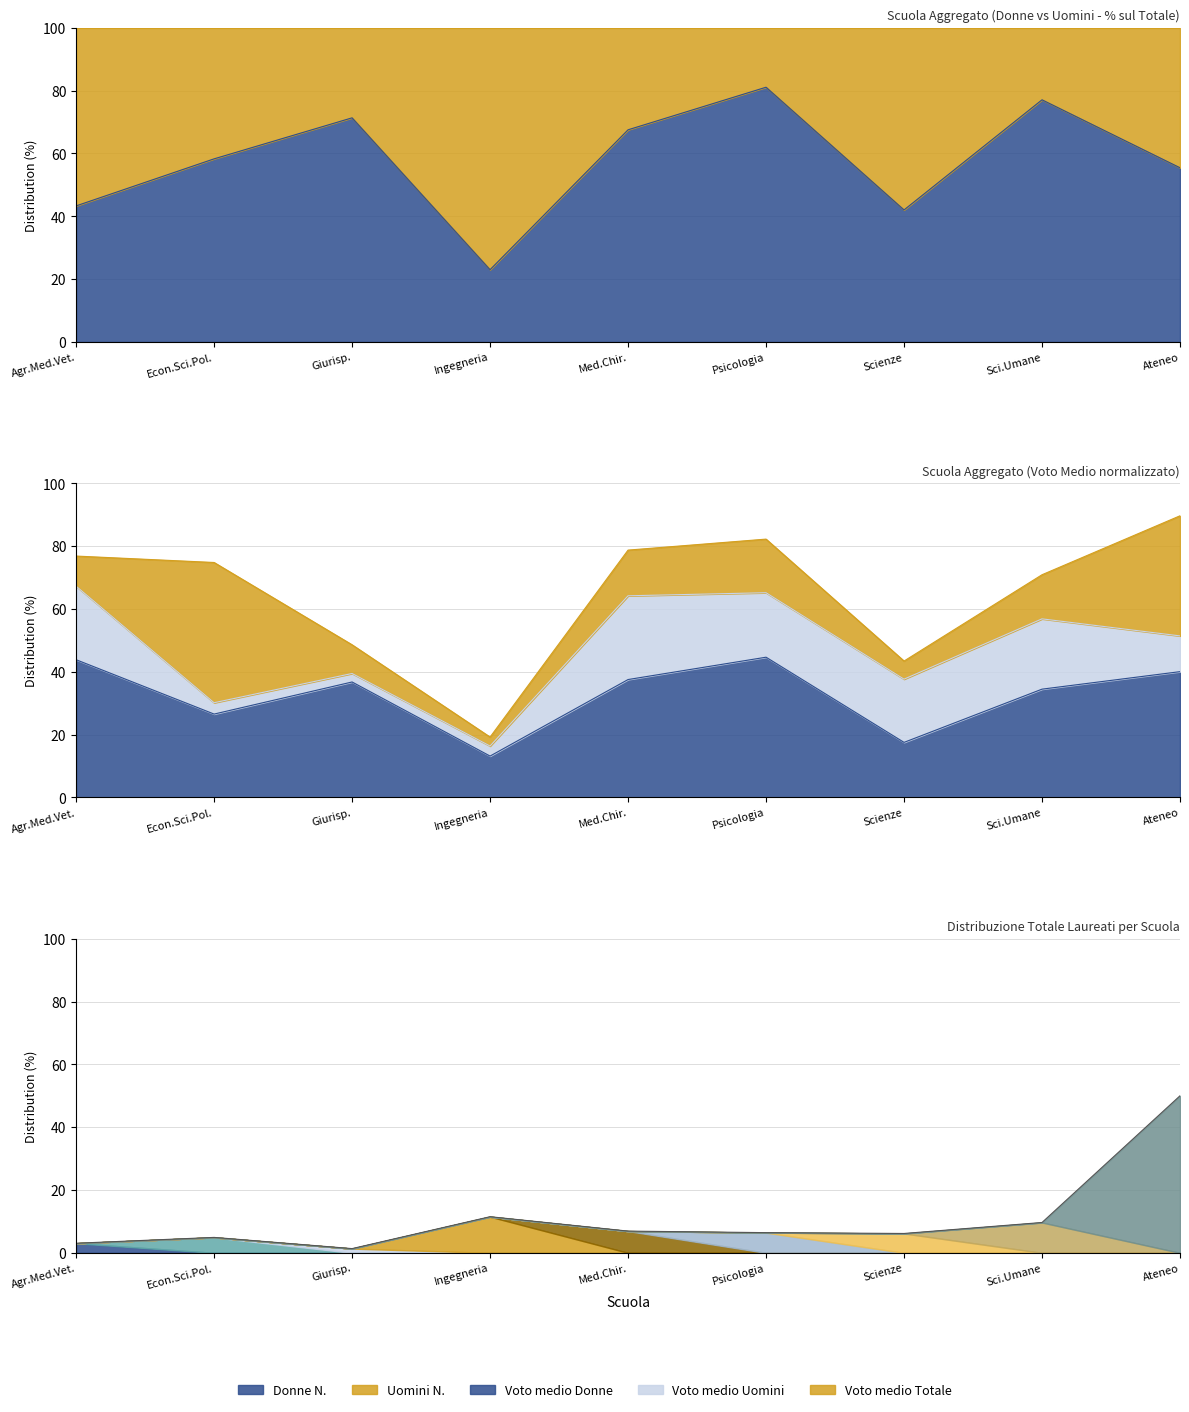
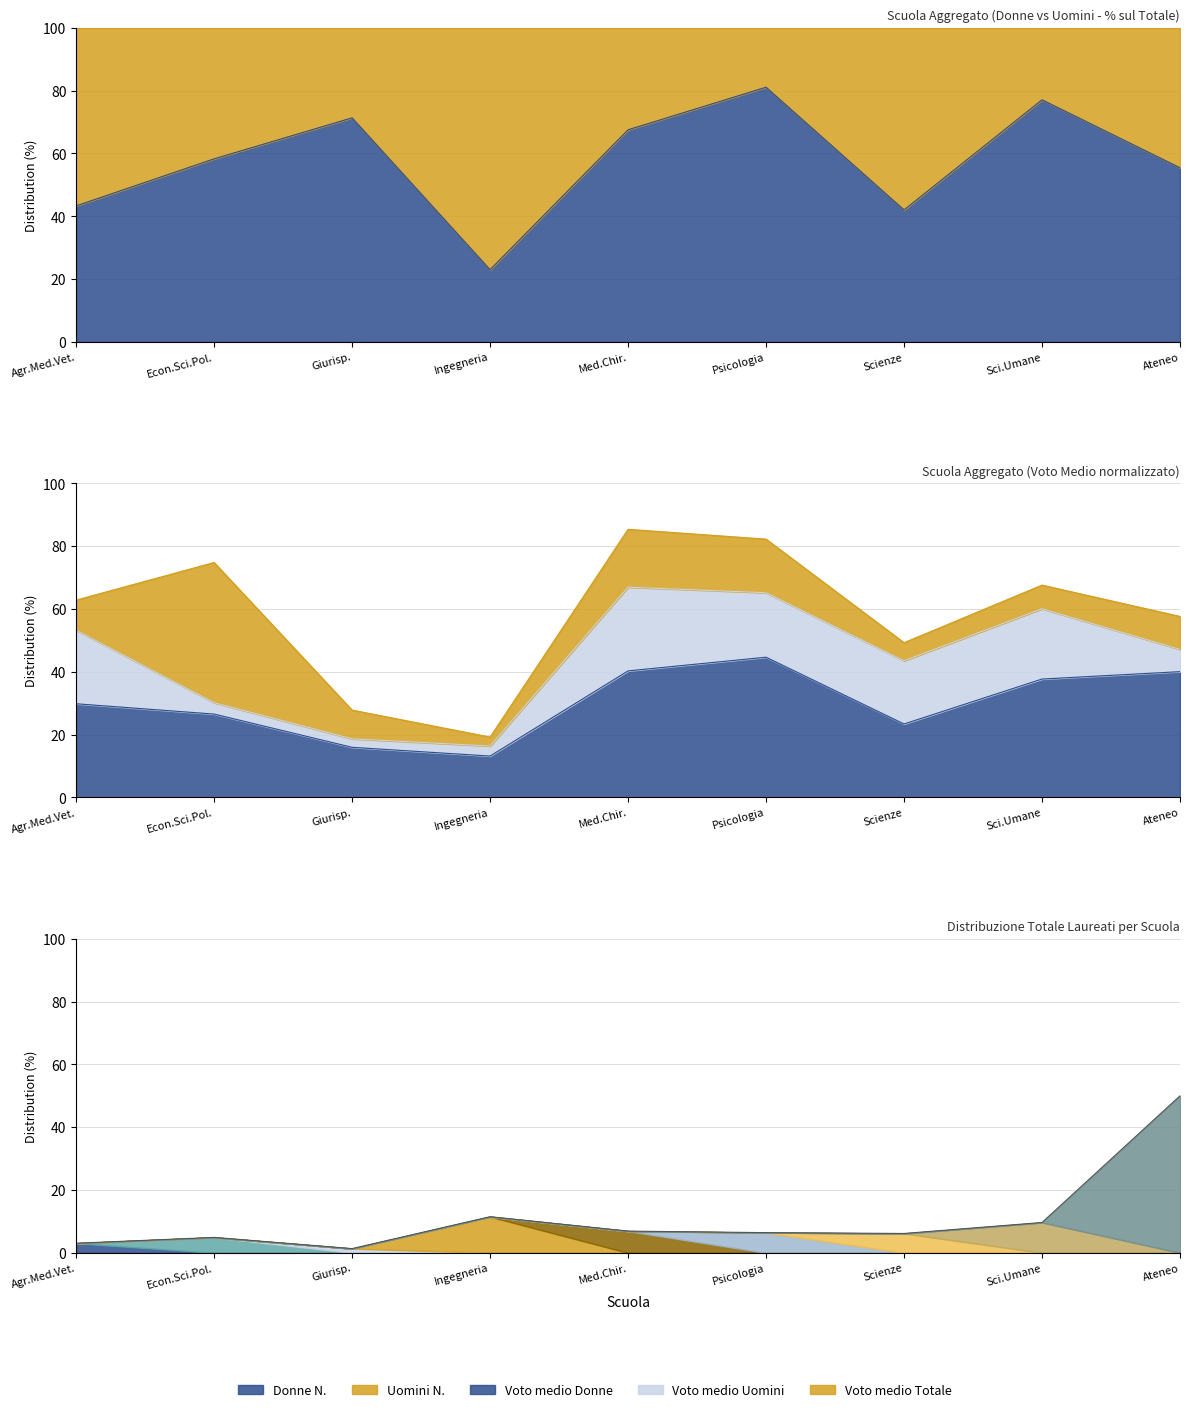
Scuola Aggregato (Voto Medio normalizzato), Voto medio Donne, Agr.Med.Vet.: 44 -> 30
Scuola Aggregato (Voto Medio normalizzato), Voto medio Donne, Giurisp.: 37 -> 16
Scuola Aggregato (Voto Medio normalizzato), Voto medio Donne, Med.Chir.: 38 -> 40
Scuola Aggregato (Voto Medio normalizzato), Voto medio Totale, Med.Chir.: 15 -> 18
Scuola Aggregato (Voto Medio normalizzato), Voto medio Donne, Scienze: 18 -> 23
Scuola Aggregato (Voto Medio normalizzato), Voto medio Donne, Sci.Umane: 34 -> 38
Scuola Aggregato (Voto Medio normalizzato), Voto medio Totale, Sci.Umane: 14 -> 8
Scuola Aggregato (Voto Medio normalizzato), Voto medio Uomini, Ateneo: 11 -> 7
Scuola Aggregato (Voto Medio normalizzato), Voto medio Totale, Ateneo: 38 -> 11
